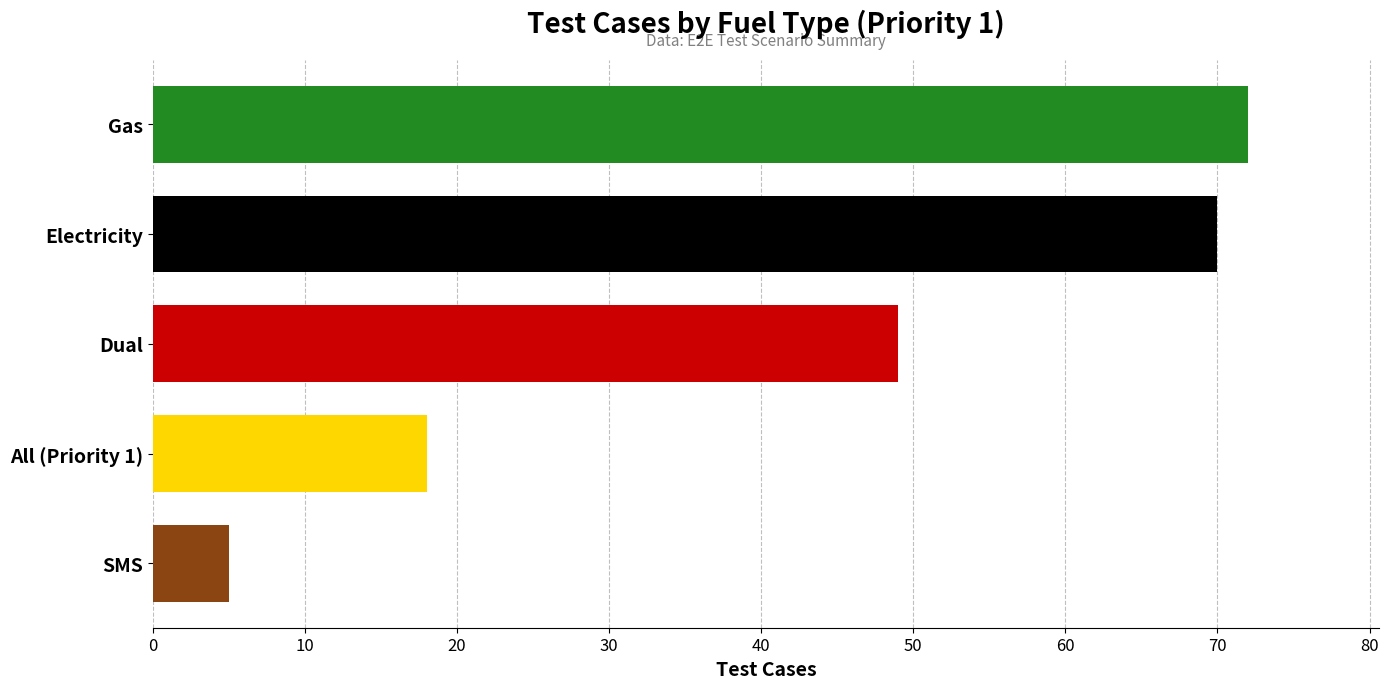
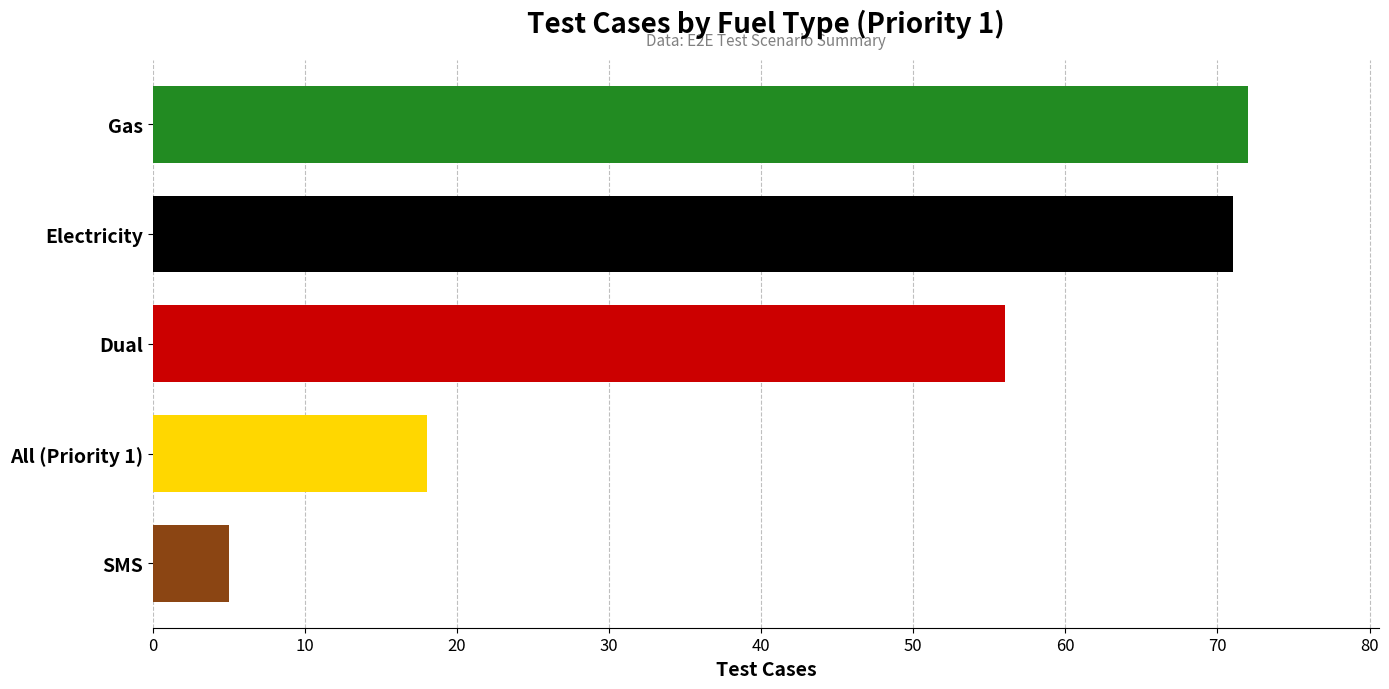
Electricity: 70 -> 71
Dual: 49 -> 56
